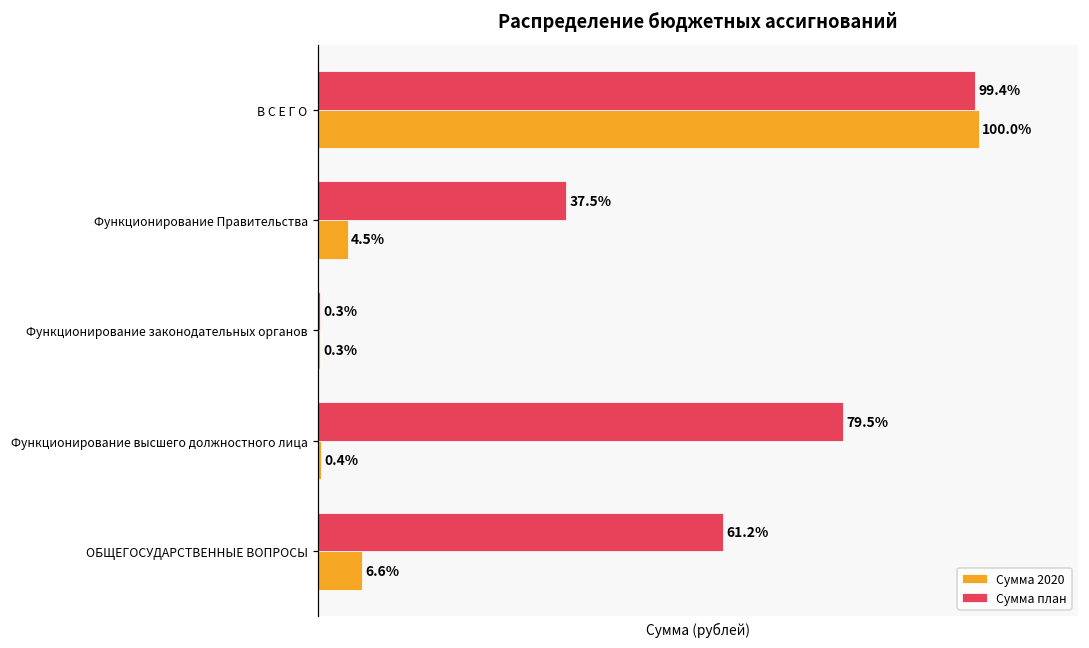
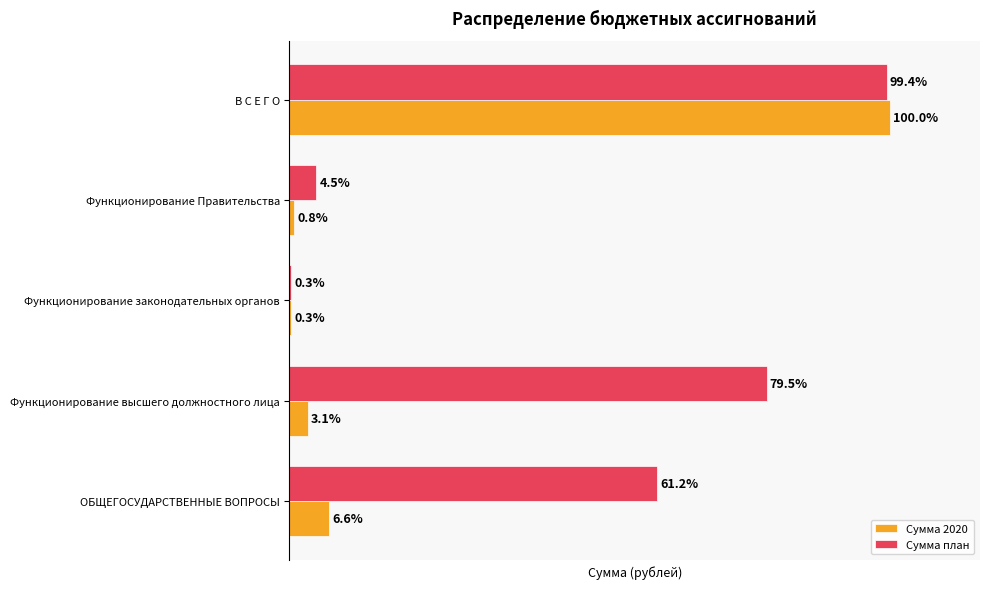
Сумма план, Функционирование Правительства: 37.5% -> 4.5%
Сумма 2020, Функционирование Правительства: 4.5% -> 0.8%
Сумма 2020, Функционирование высшего должностного лица: 0.4% -> 3.1%
